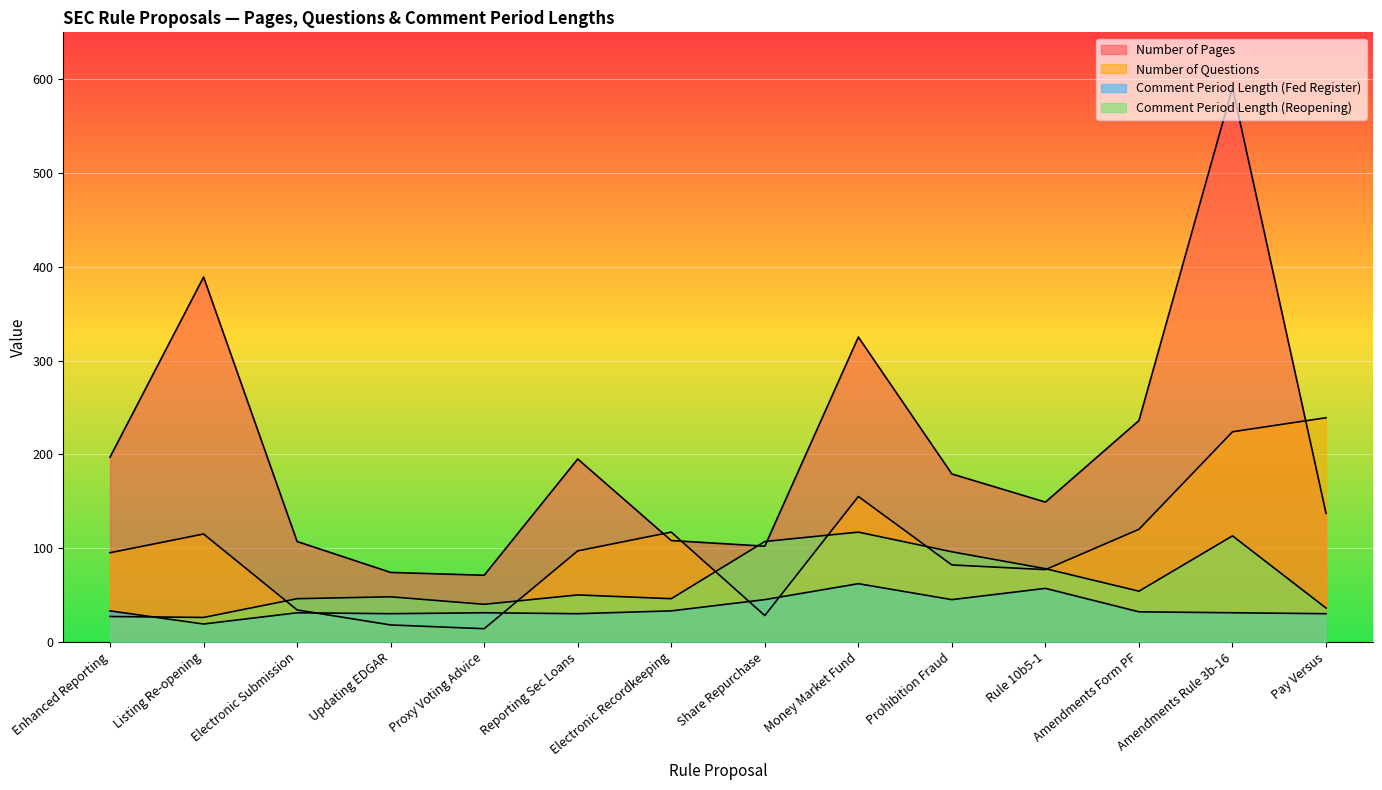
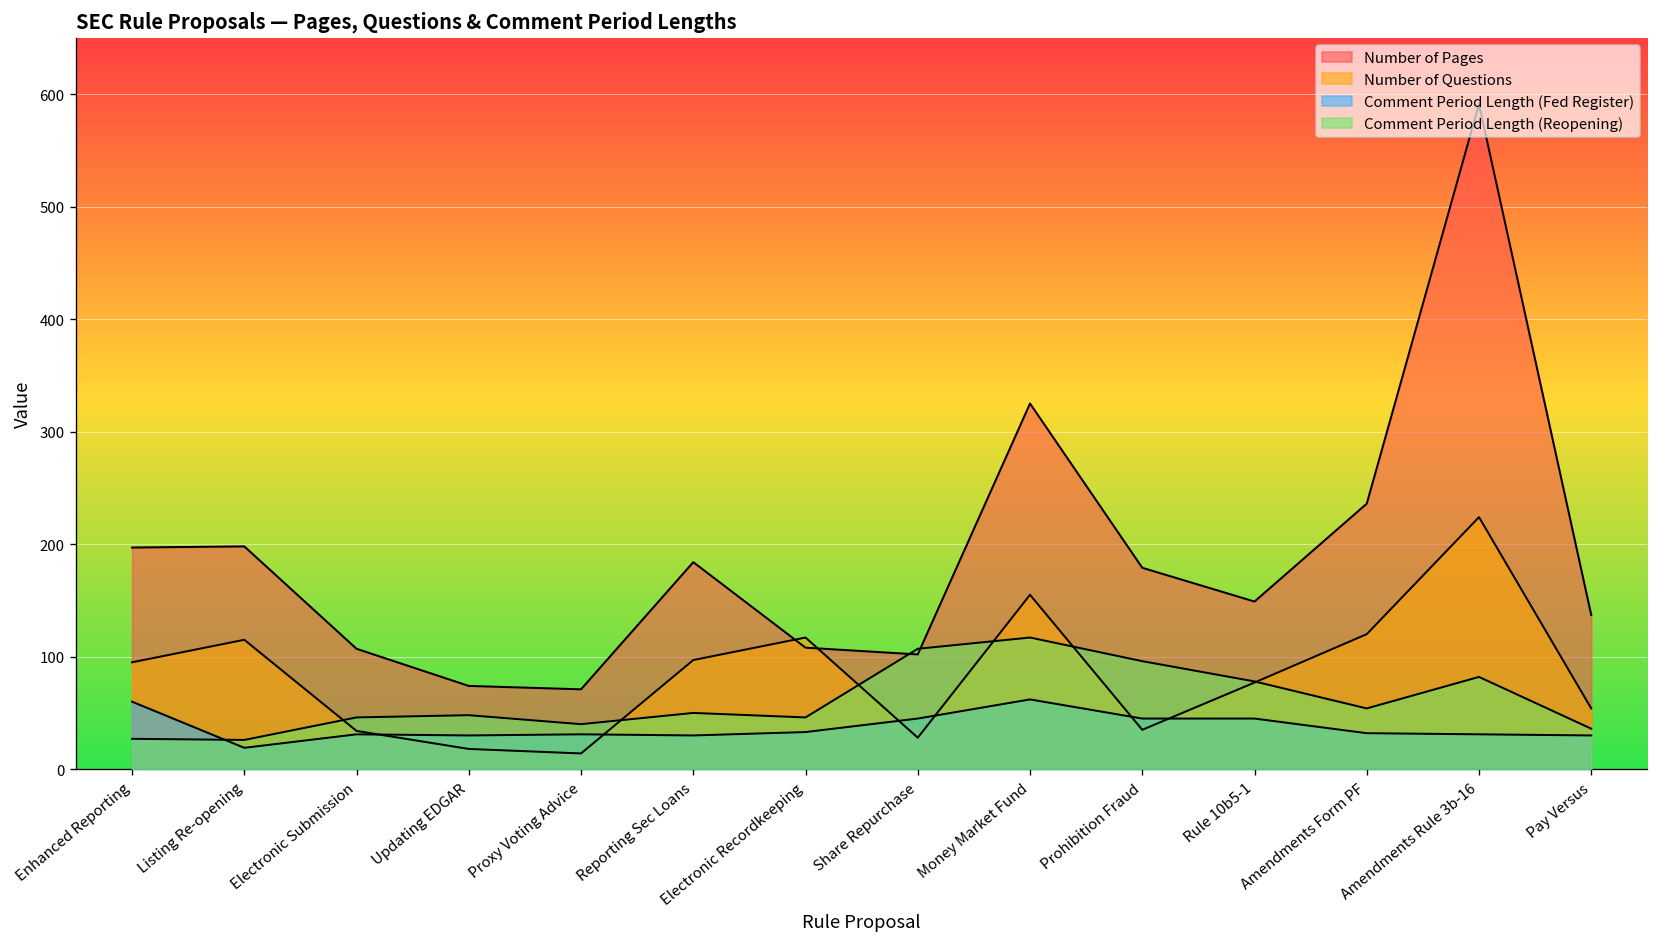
Comment Period Length (Fed Register), Enhanced Reporting: 30 -> 60
Number of Pages, Listing Re-opening: 390 -> 200
Number of Pages, Reporting Sec Loans: 200 -> 180
Number of Questions, Prohibition Fraud: 80 -> 40
Comment Period Length (Fed Register), Rule 10b5-1: 60 -> 50
Comment Period Length (Reopening), Amendments Rule 3b-16: 110 -> 80
Number of Questions, Pay Versus: 240 -> 50
